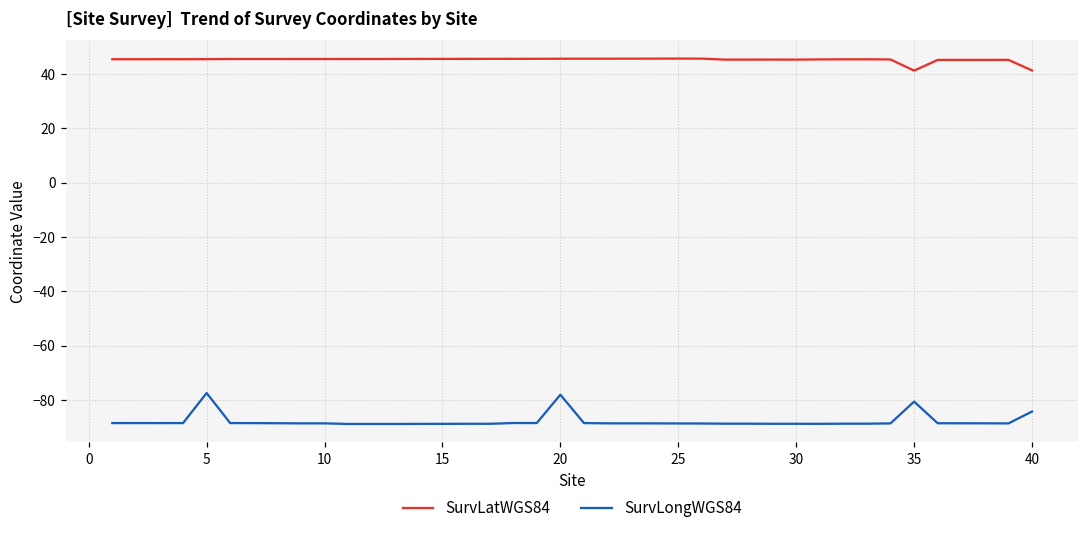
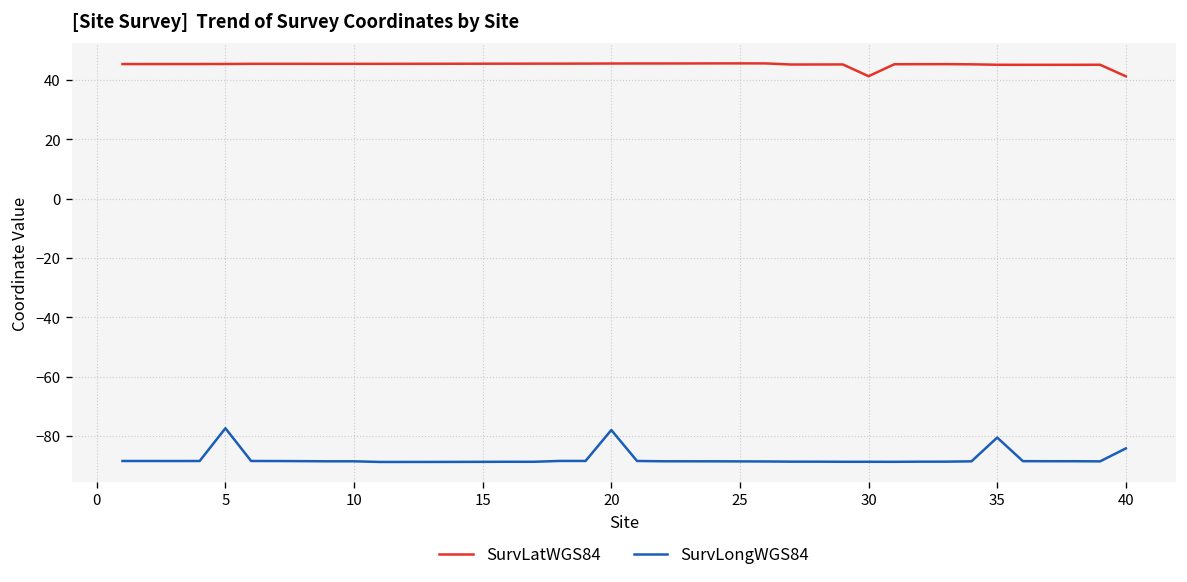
SurvLatWGS84, 30: 45 -> 41
SurvLatWGS84, 35: 41 -> 45
